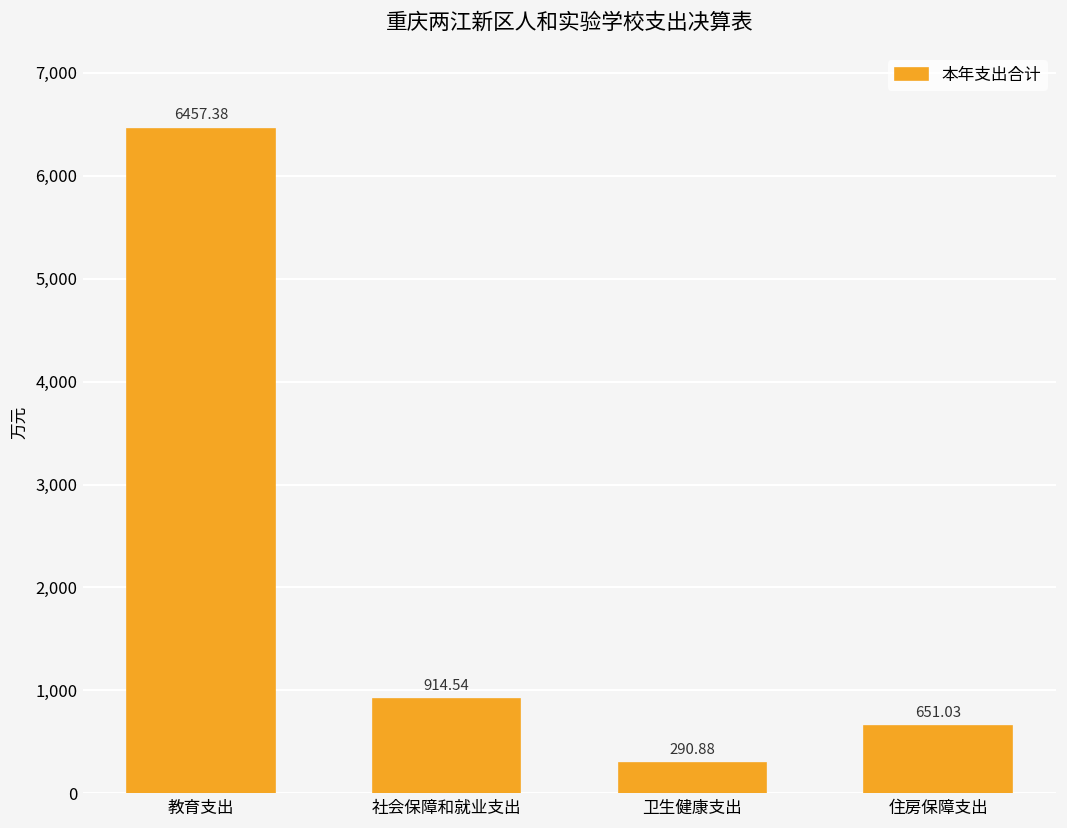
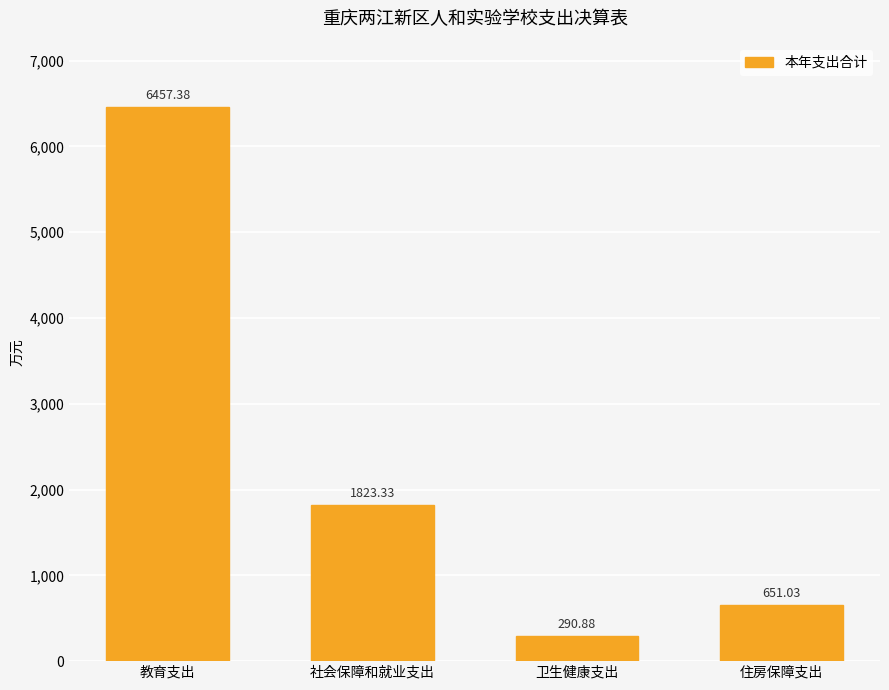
社会保障和就业支出: 914.54 -> 1823.33
